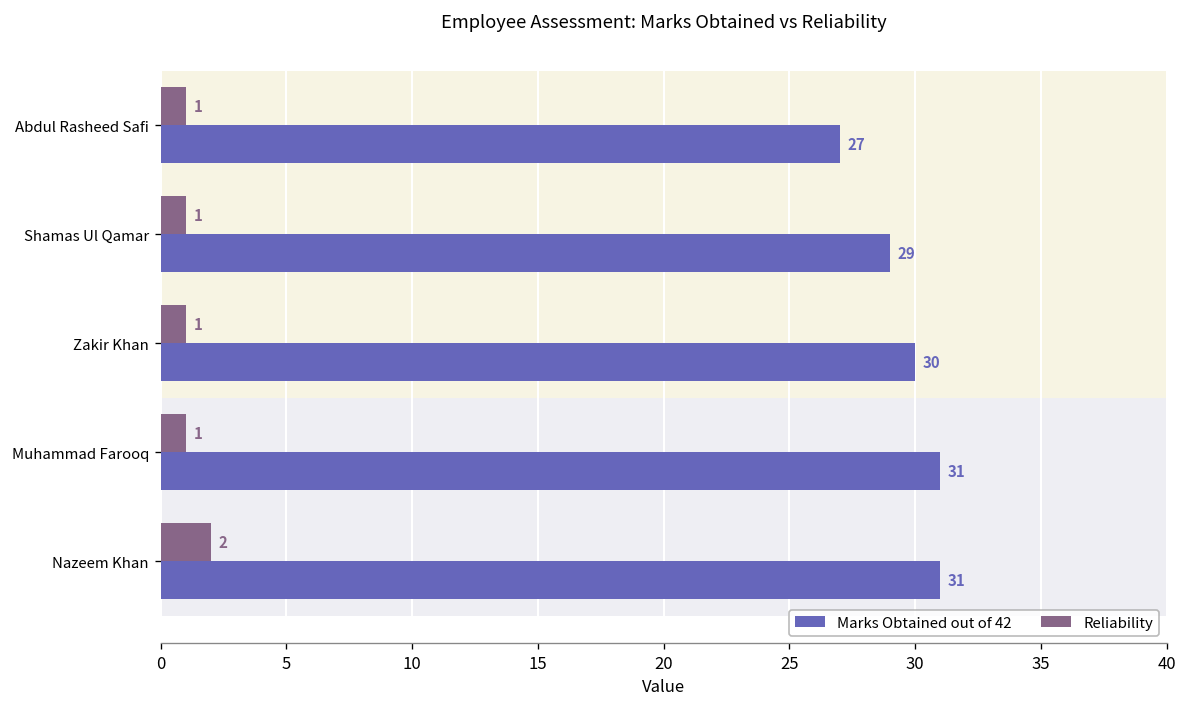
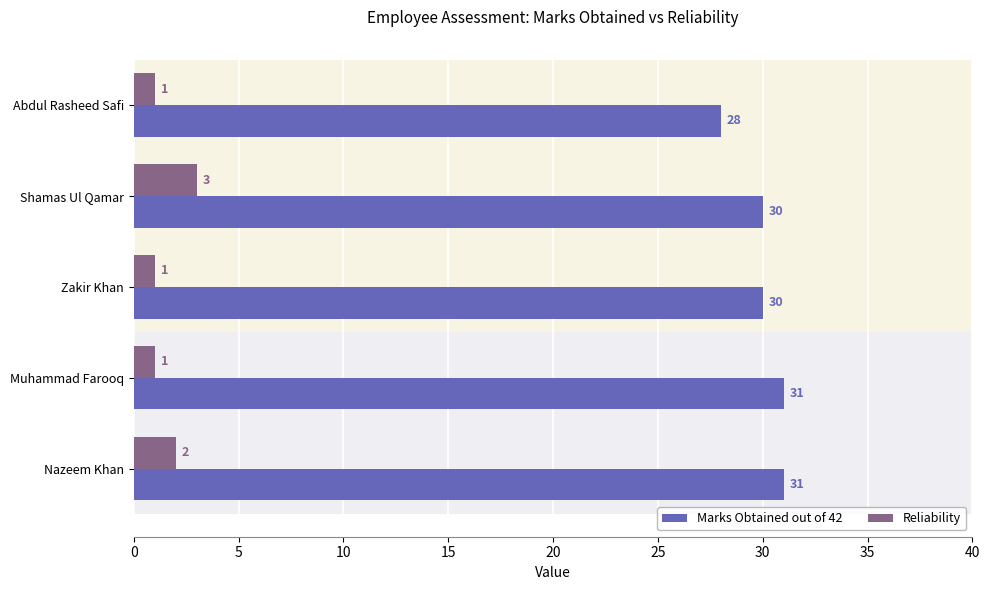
Marks Obtained out of 42, Abdul Rasheed Safi: 27 -> 28
Reliability, Shamas Ul Qamar: 1 -> 3
Marks Obtained out of 42, Shamas Ul Qamar: 29 -> 30
